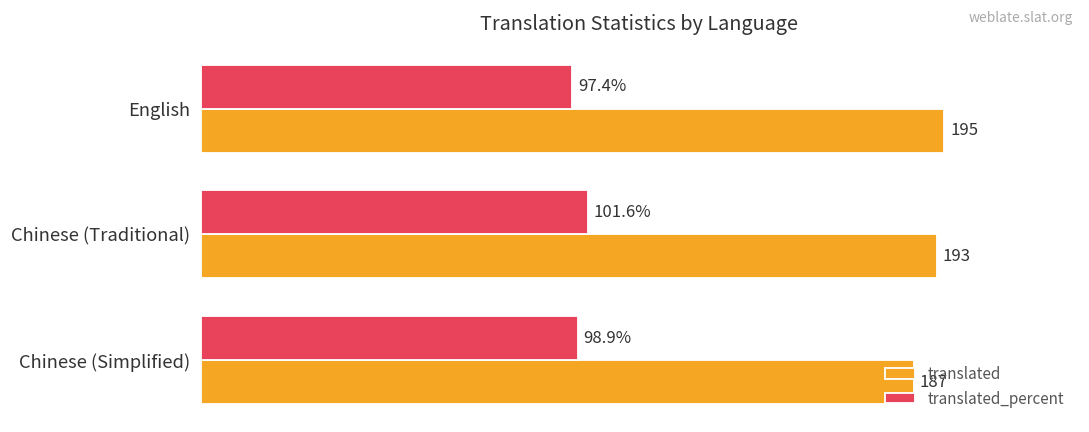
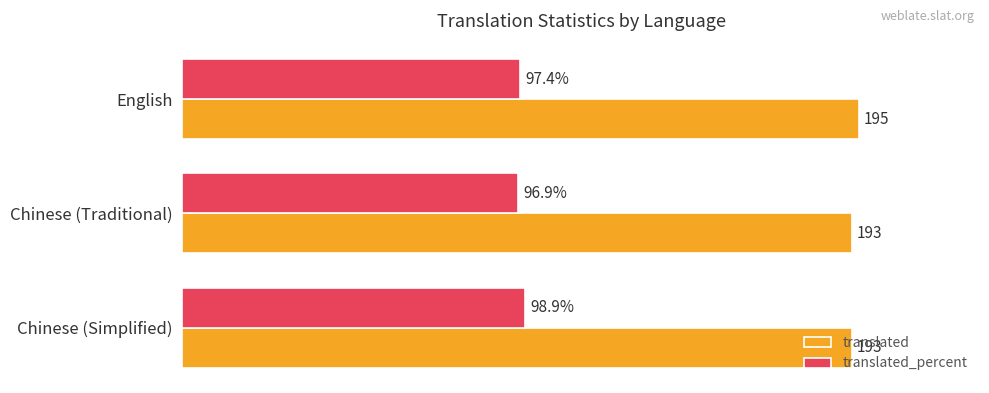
translated_percent, Chinese (Traditional): 101.6% -> 96.9%
translated, Chinese (Simplified): 187 -> 193
